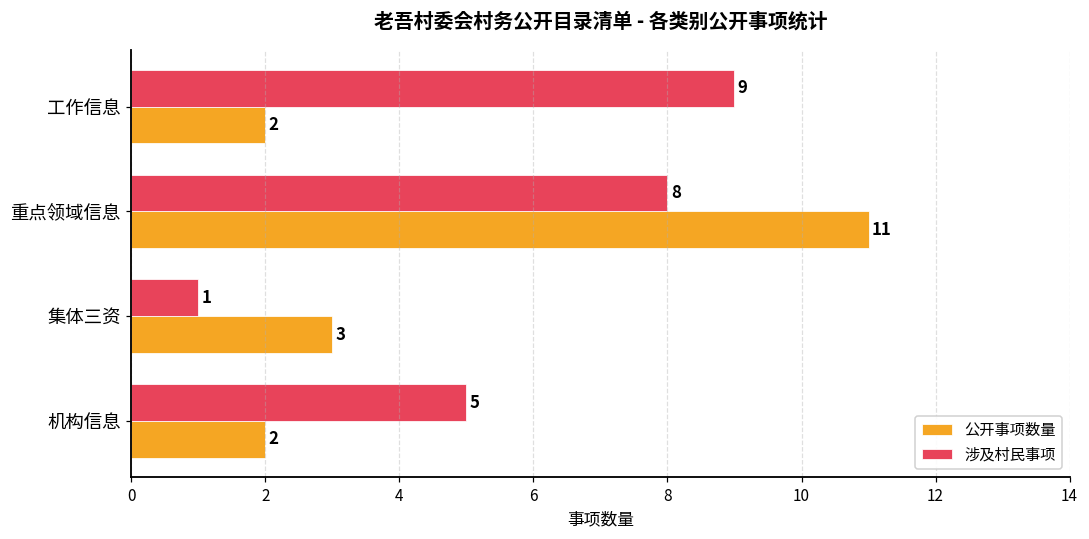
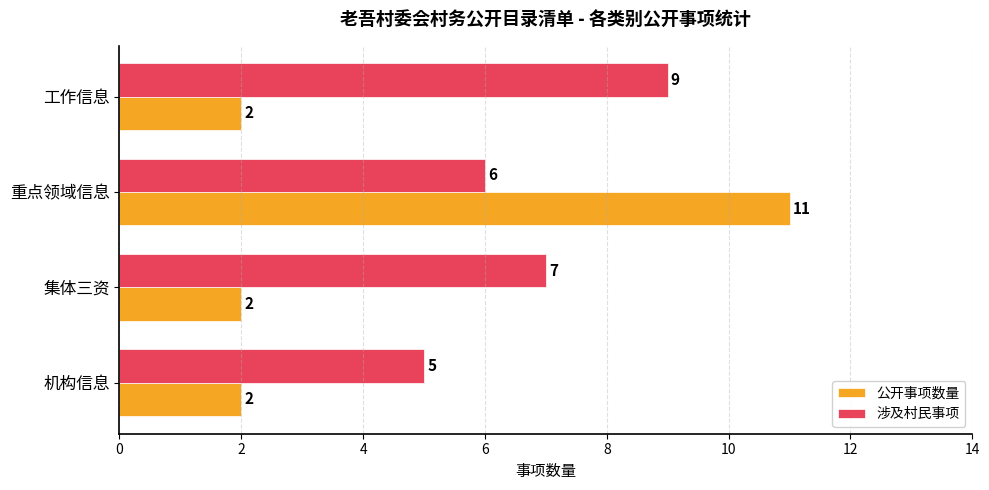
涉及村民事项, 重点领域信息: 8 -> 6
涉及村民事项, 集体三资: 1 -> 7
公开事项数量, 集体三资: 3 -> 2
